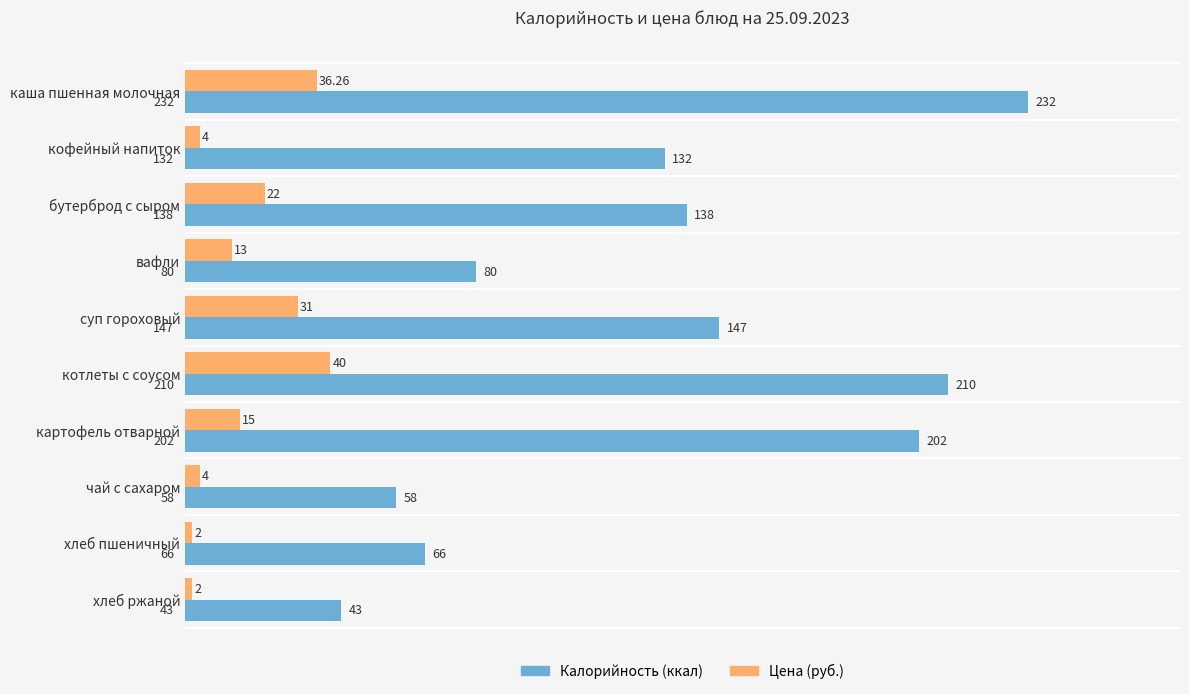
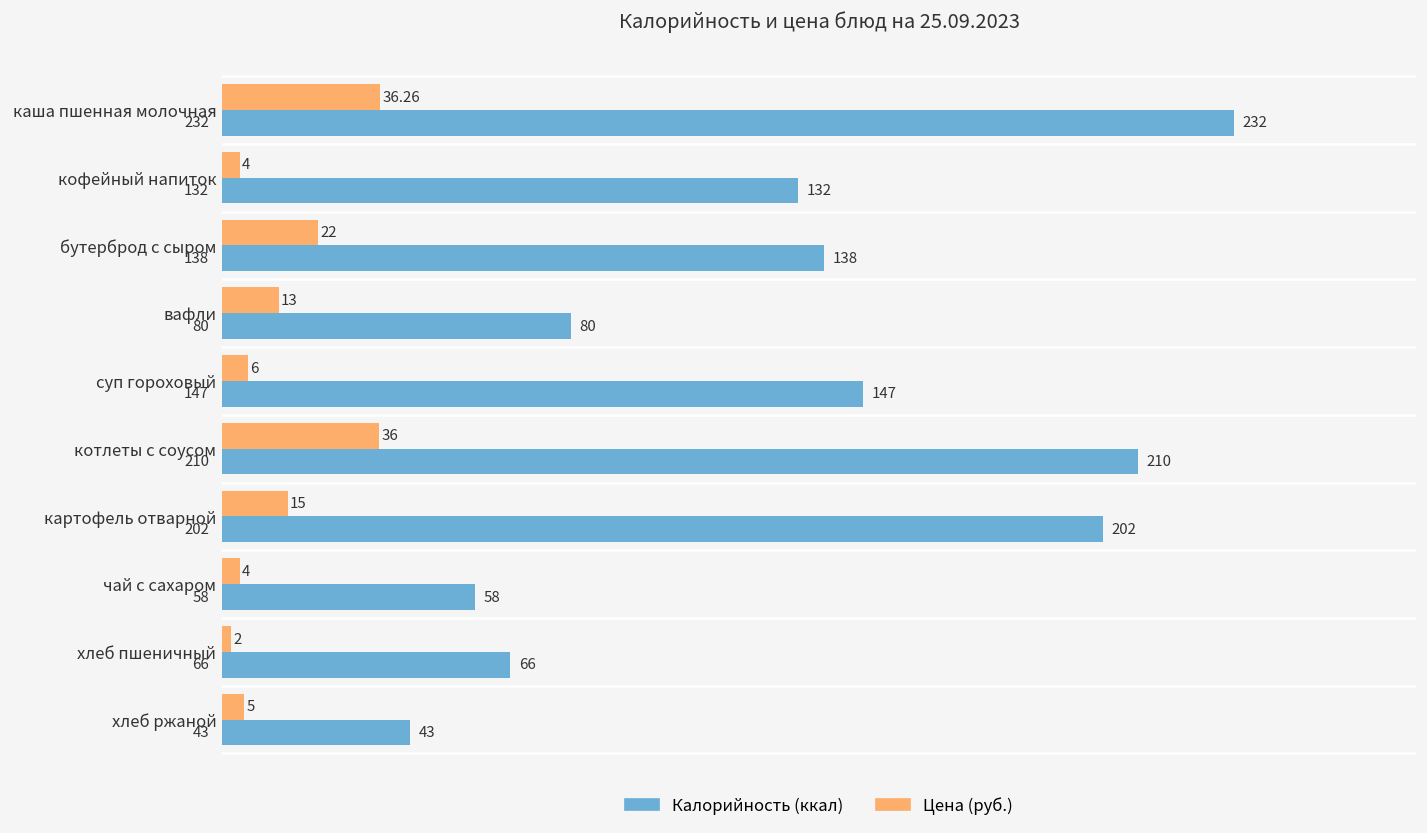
Цена (руб.), суп гороховый: 31 -> 6
Цена (руб.), котлеты с соусом: 40 -> 36
Цена (руб.), хлеб ржаной: 2 -> 5
